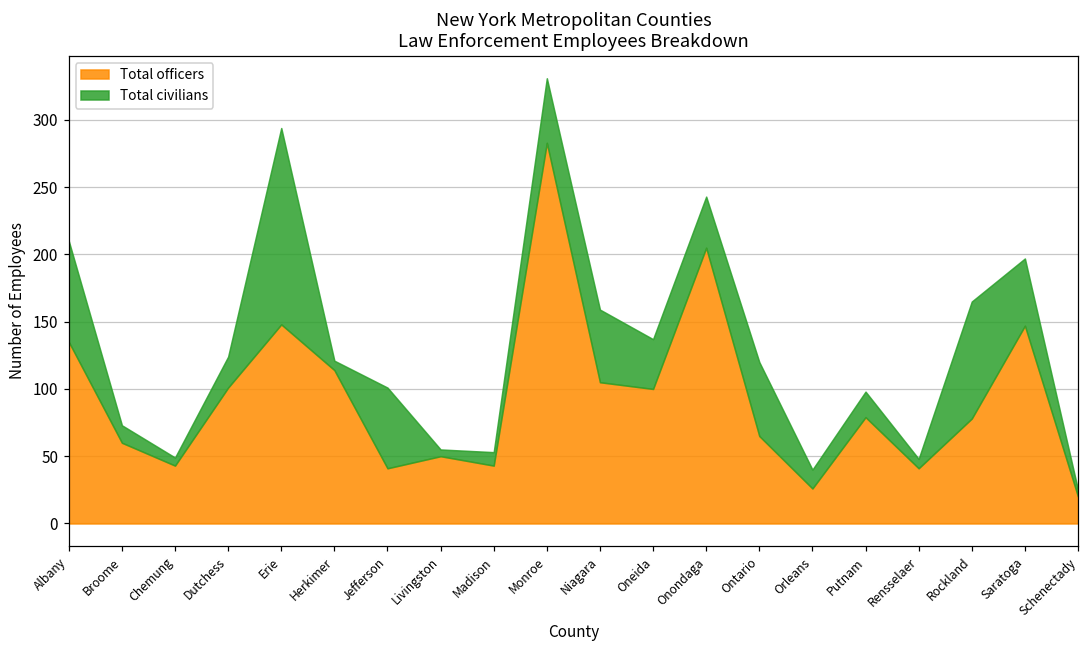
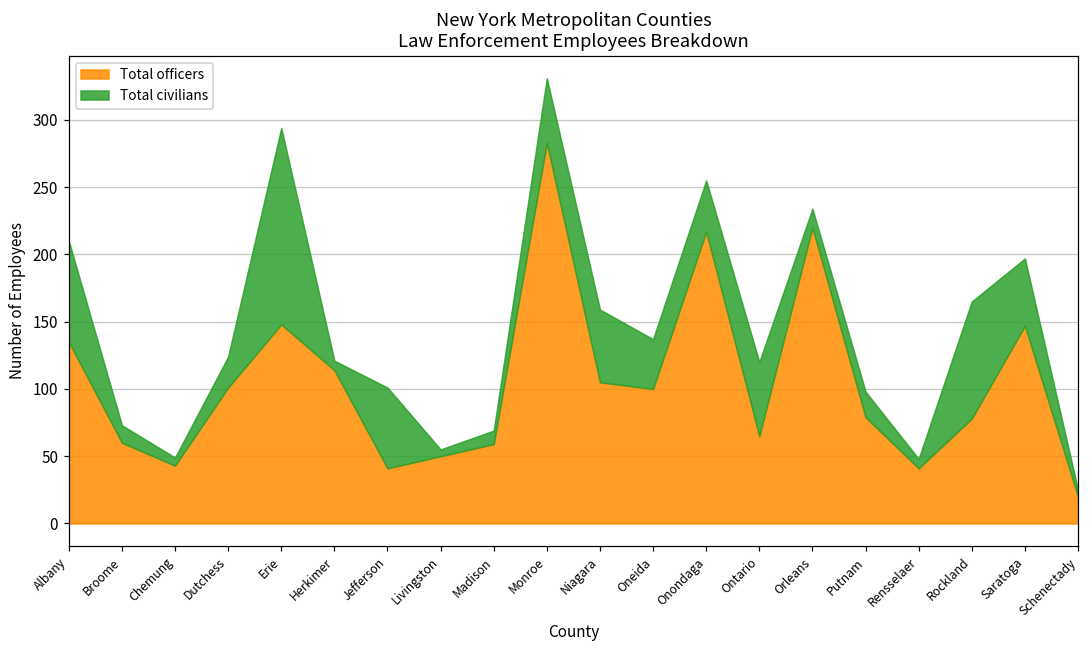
Total officers, Madison: 43 -> 59
Total officers, Onondaga: 205 -> 217
Total officers, Orleans: 26 -> 220
